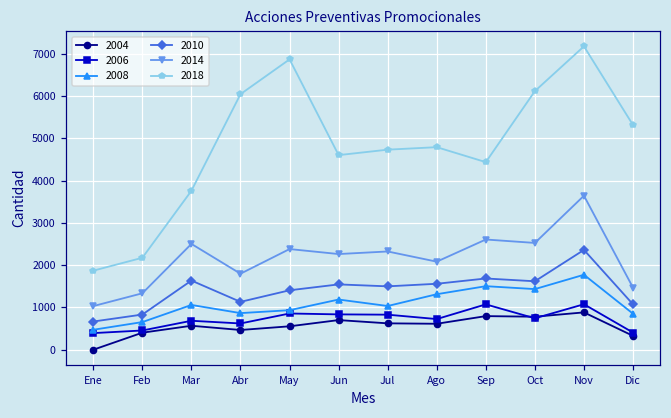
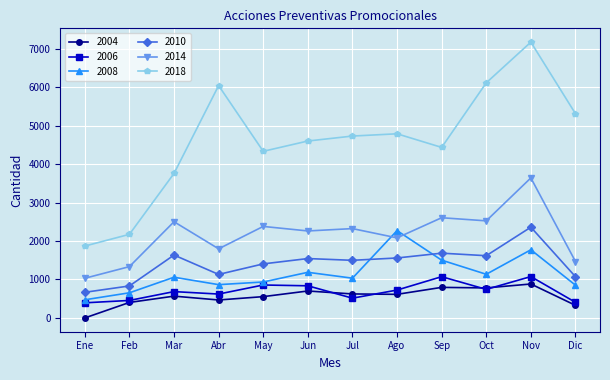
2018, May: 6900 -> 4300
2006, Jul: 800 -> 500
2008, Ago: 1300 -> 2300
2008, Oct: 1400 -> 1100
